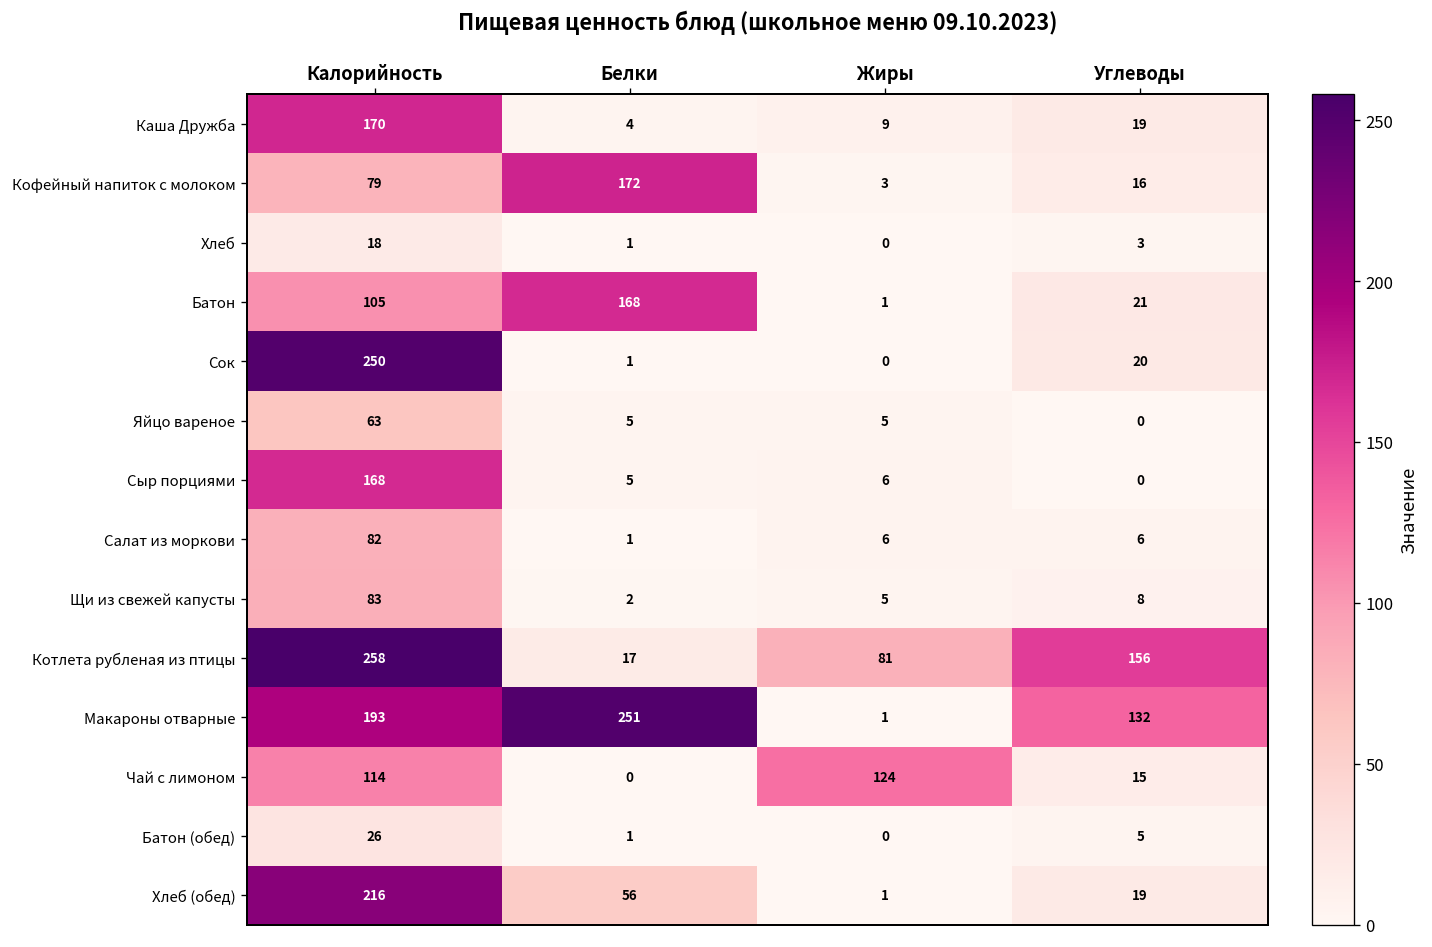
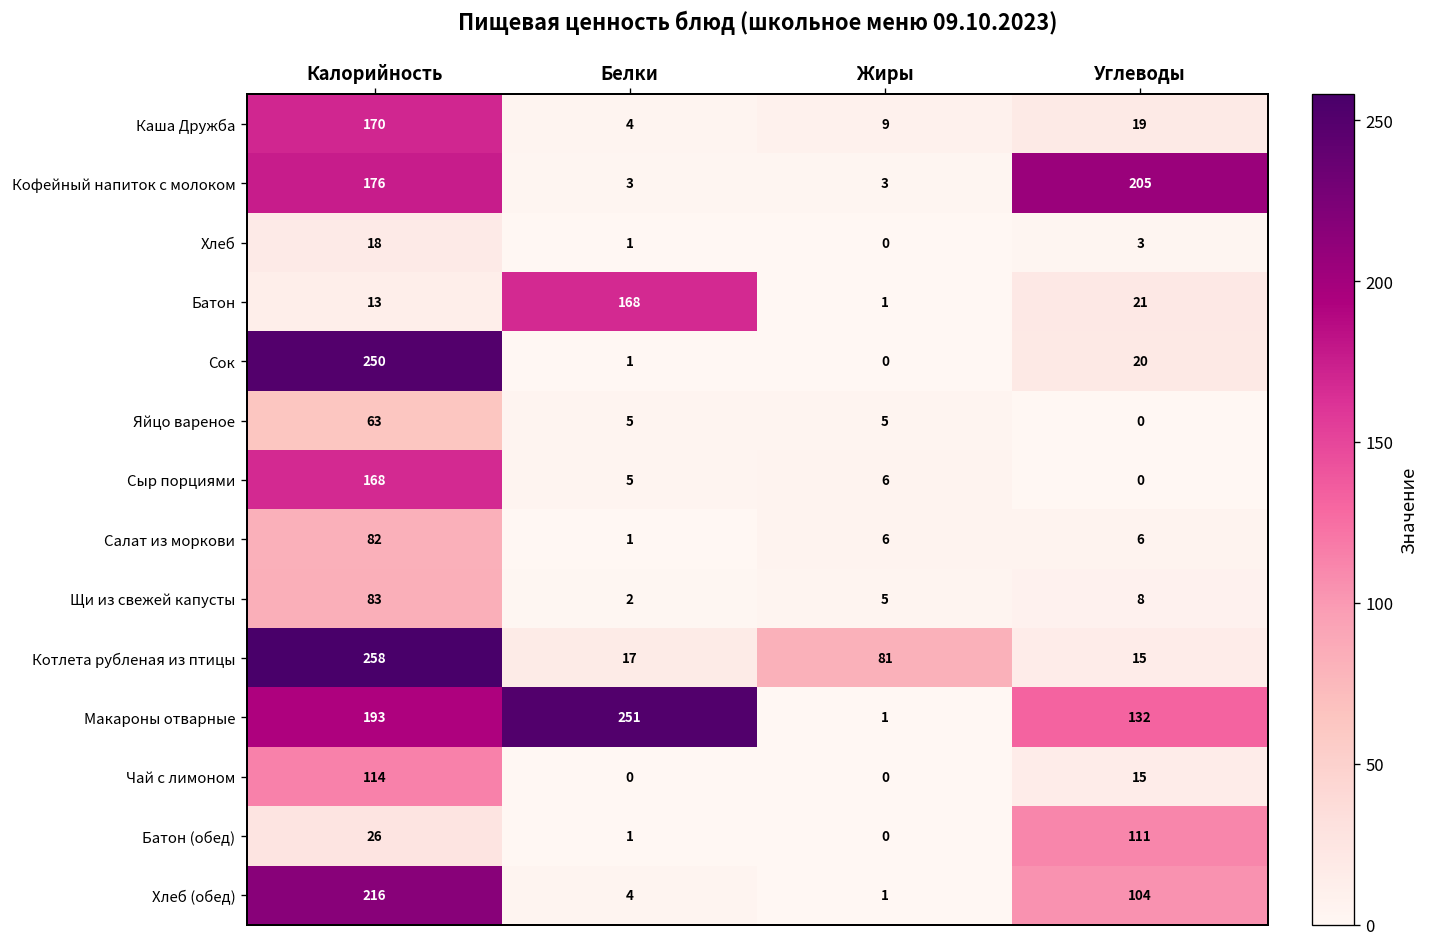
Кофейный напиток с молоком, Калорийность: 79 -> 176
Кофейный напиток с молоком, Белки: 172 -> 3
Кофейный напиток с молоком, Углеводы: 16 -> 205
Батон, Калорийность: 105 -> 13
Котлета рубленая из птицы, Углеводы: 156 -> 15
Чай с лимоном, Жиры: 124 -> 0
Батон (обед), Углеводы: 5 -> 111
Хлеб (обед), Белки: 56 -> 4
Хлеб (обед), Углеводы: 19 -> 104
